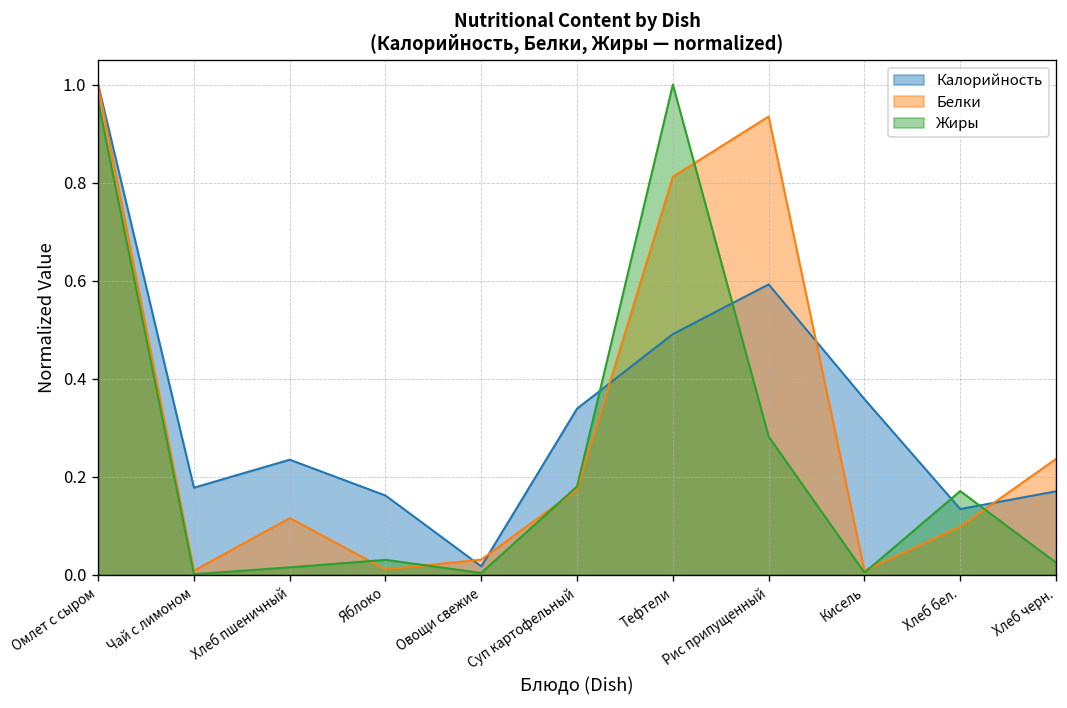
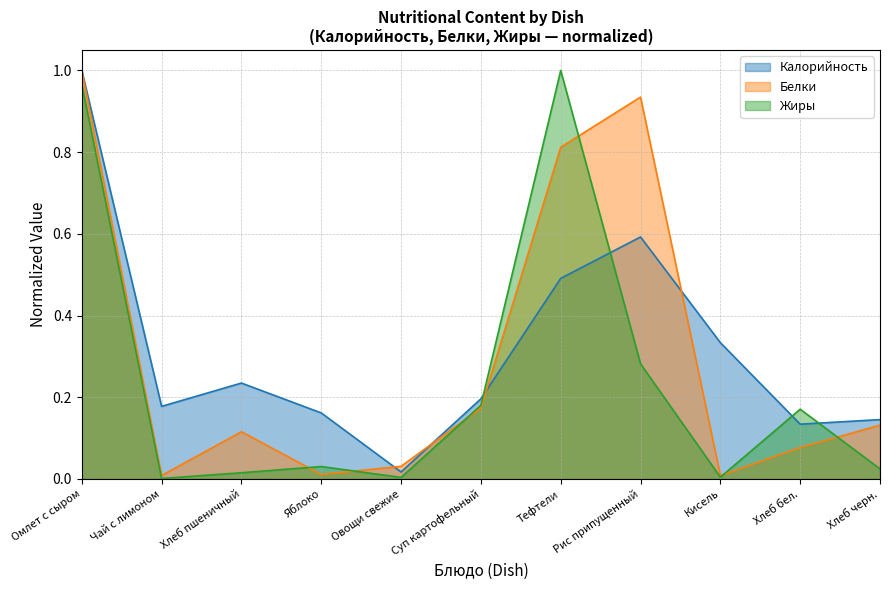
Калорийность, Суп картофельный: 0.34 -> 0.20
Калорийность, Кисель: 0.36 -> 0.33
Белки, Хлеб бел.: 0.10 -> 0.08
Калорийность, Хлеб черн.: 0.17 -> 0.15
Белки, Хлеб черн.: 0.24 -> 0.13
